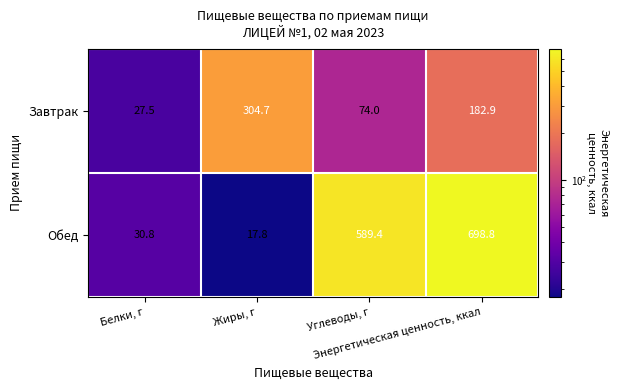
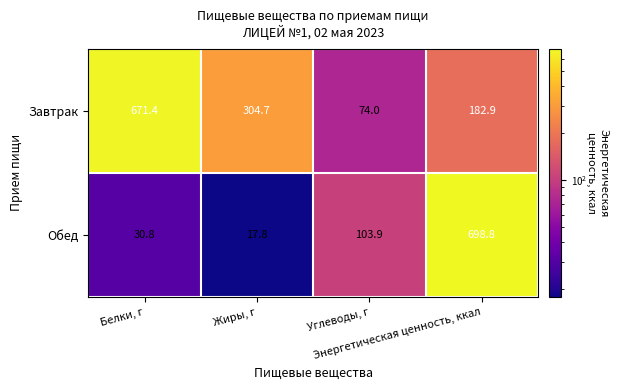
Завтрак, Белки, г: 27.5 -> 671.4
Обед, Углеводы, г: 589.4 -> 103.9
